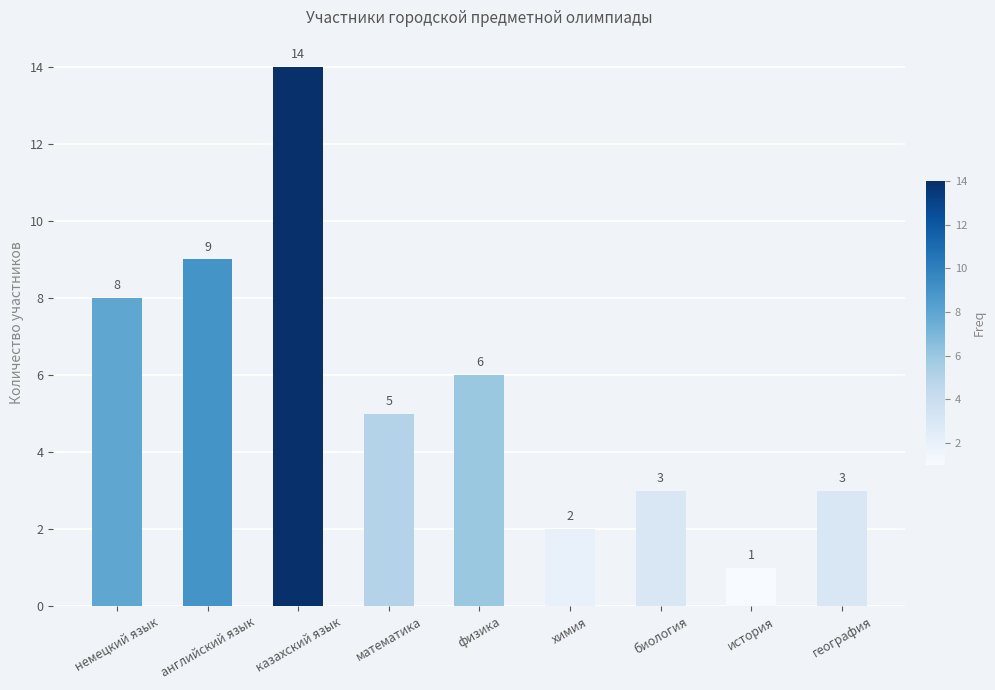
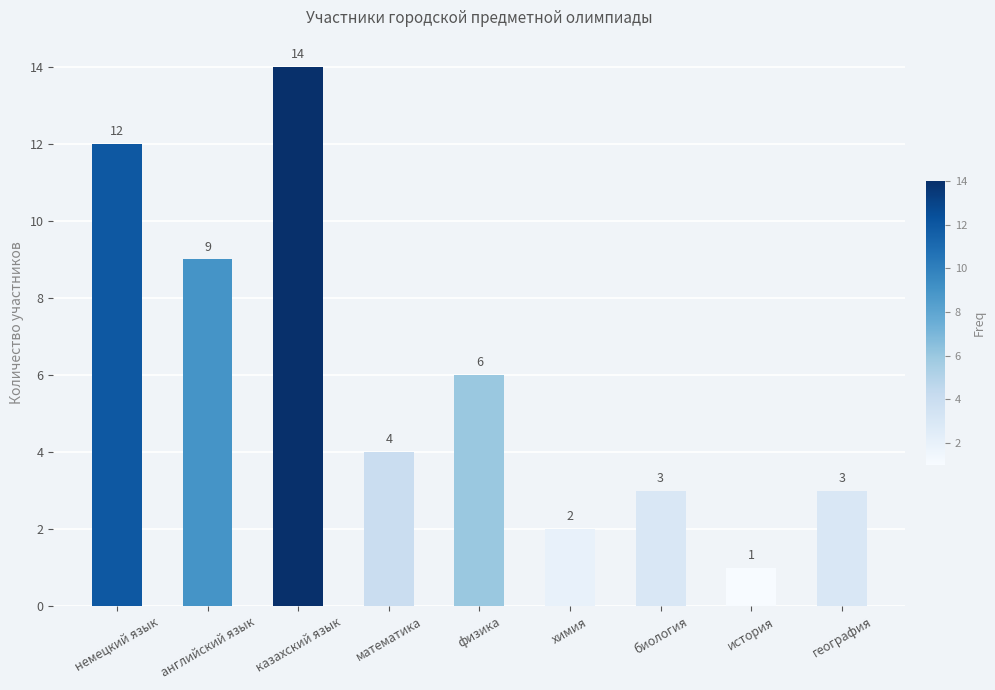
немецкий язык: 8 -> 12
математика: 5 -> 4
